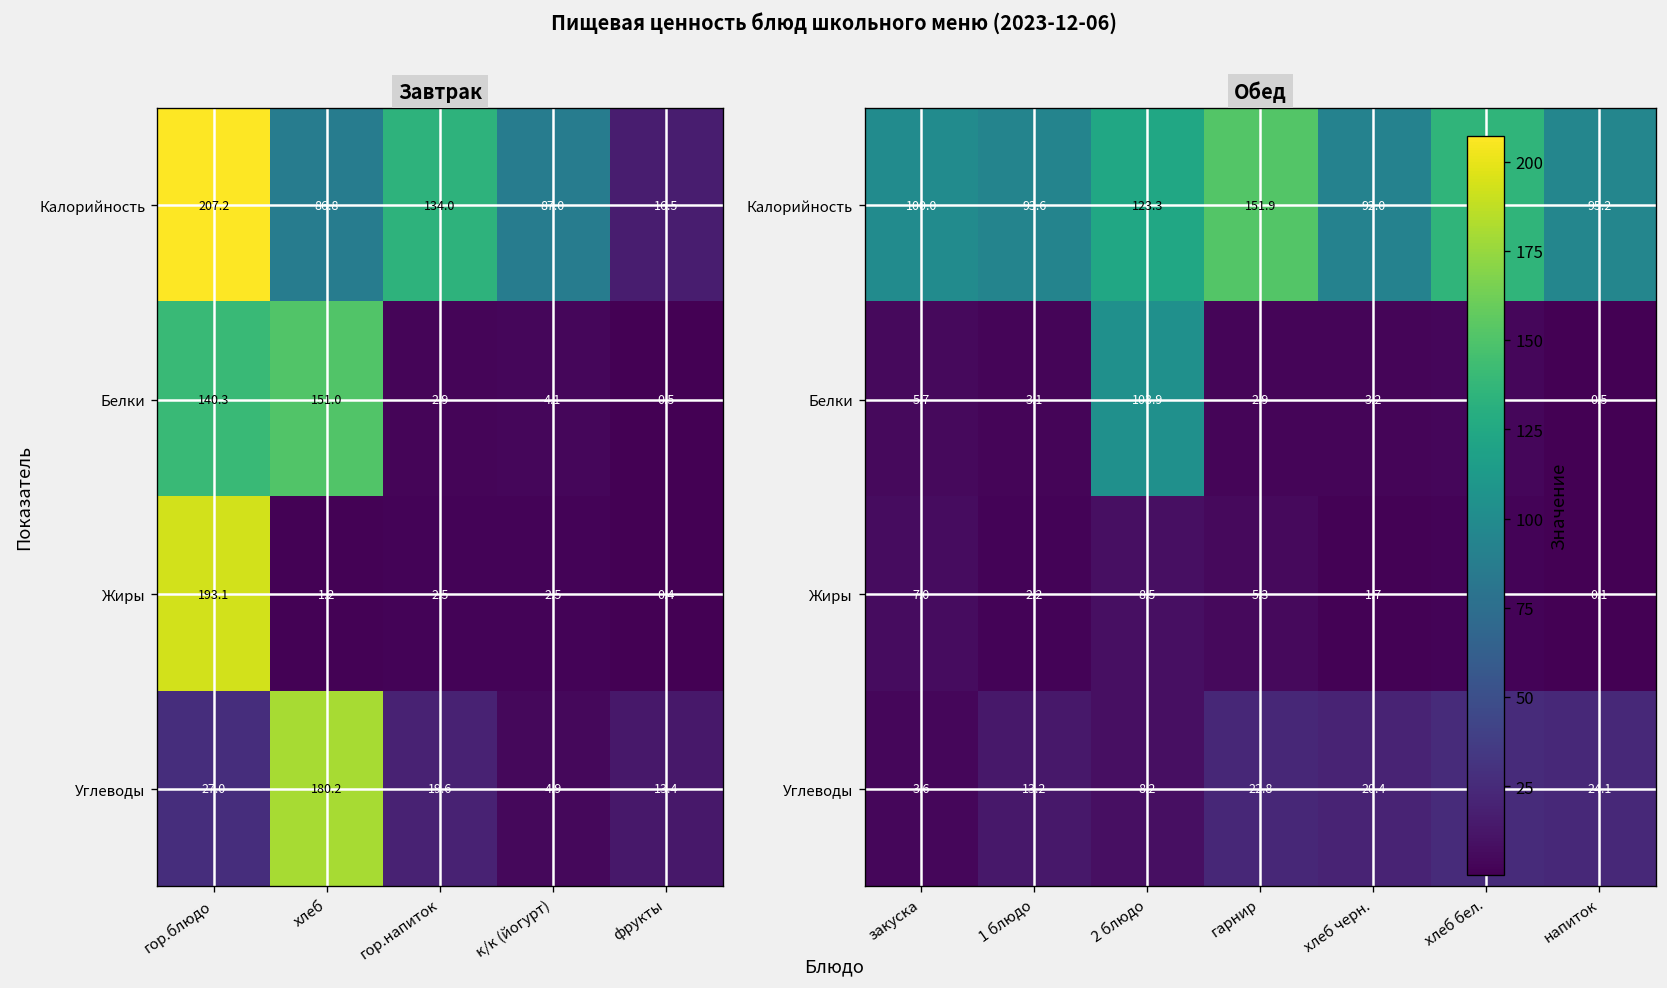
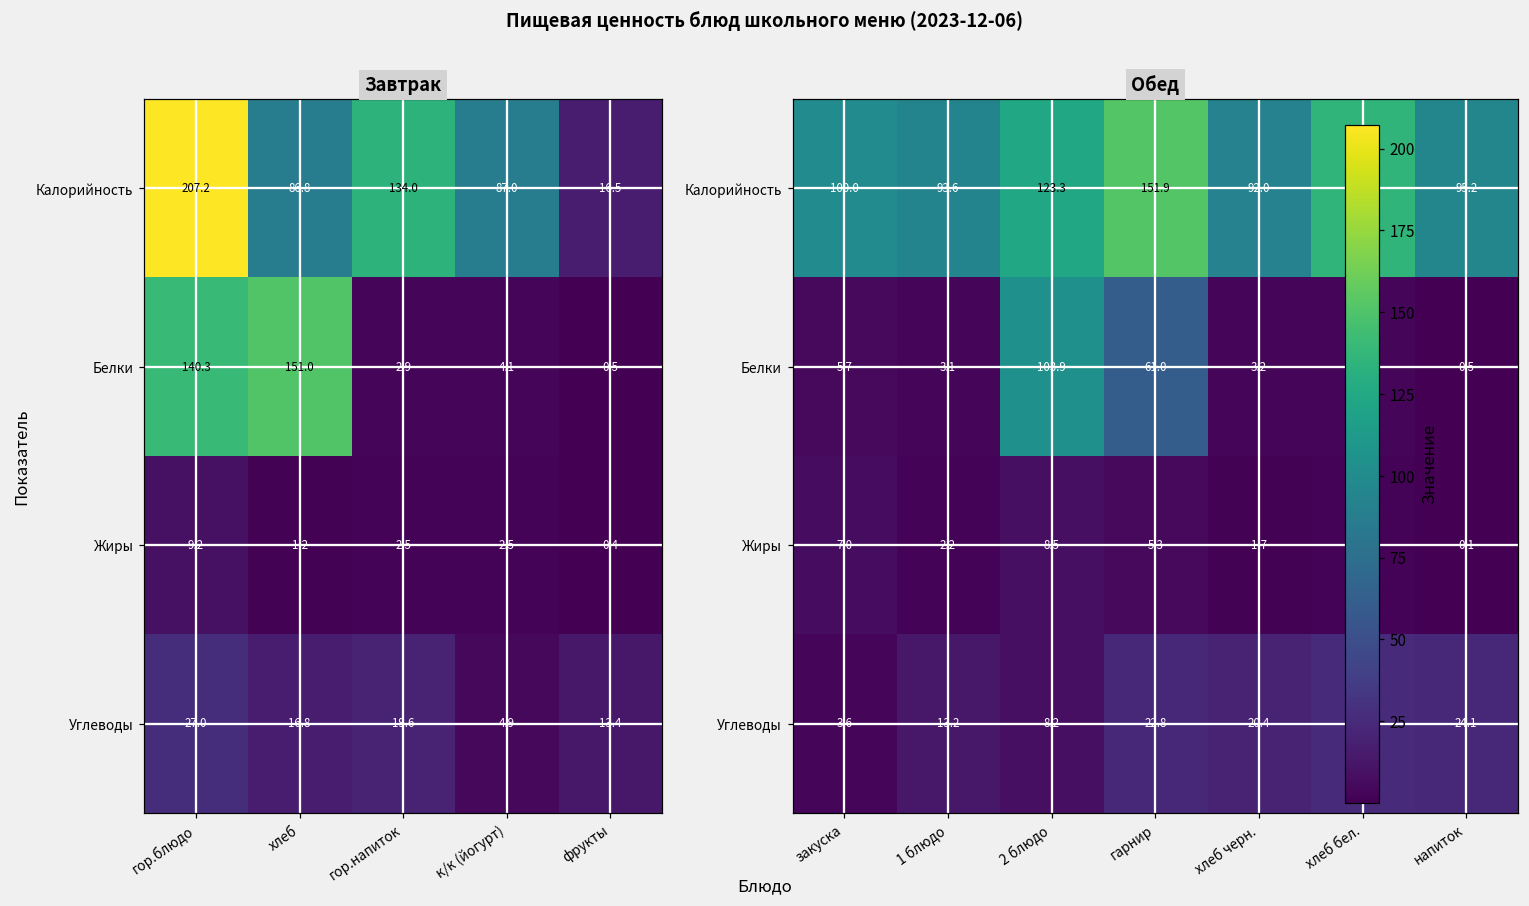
Завтрак, Жиры, гор.блюдо: 193.1 -> 9.2
Завтрак, Углеводы, хлеб: 180.2 -> 16.8
Обед, Белки, гарнир: 2.9 -> 61.0
